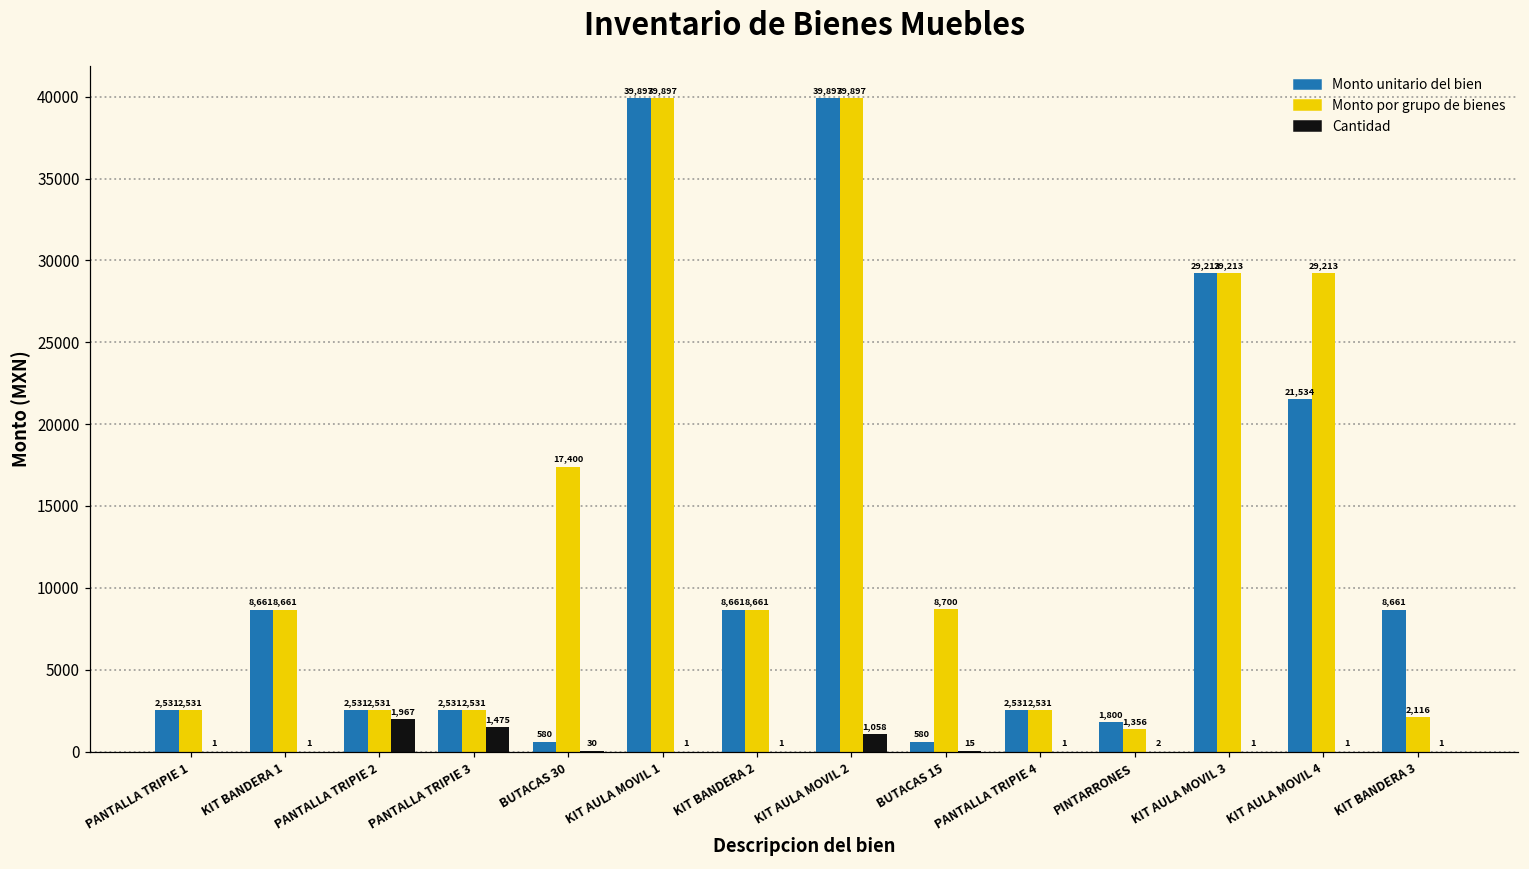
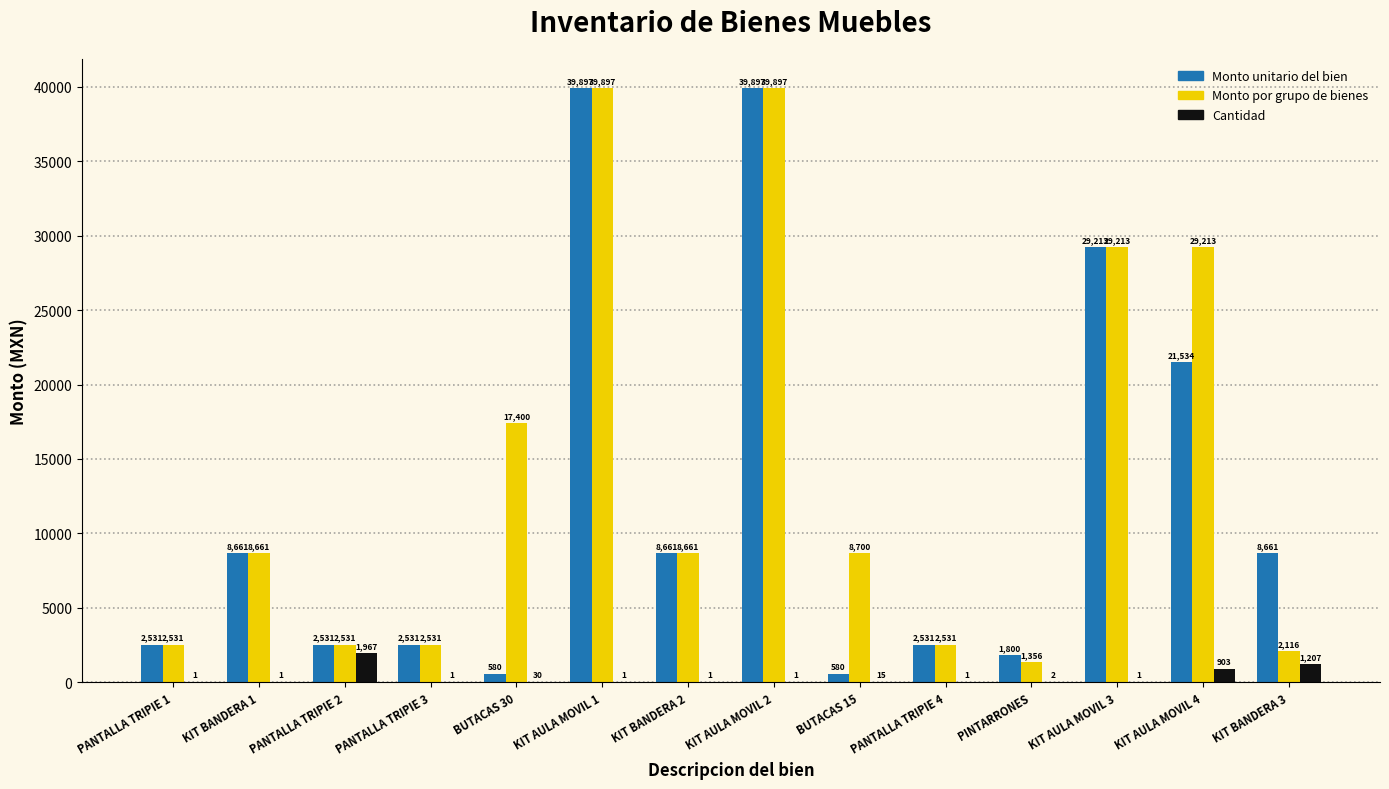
Cantidad, PANTALLA TRIPIE 3: 1,475 -> 1
Cantidad, KIT AULA MOVIL 2: 1,058 -> 1
Cantidad, KIT AULA MOVIL 4: 1 -> 903
Cantidad, KIT BANDERA 3: 1 -> 1,207
